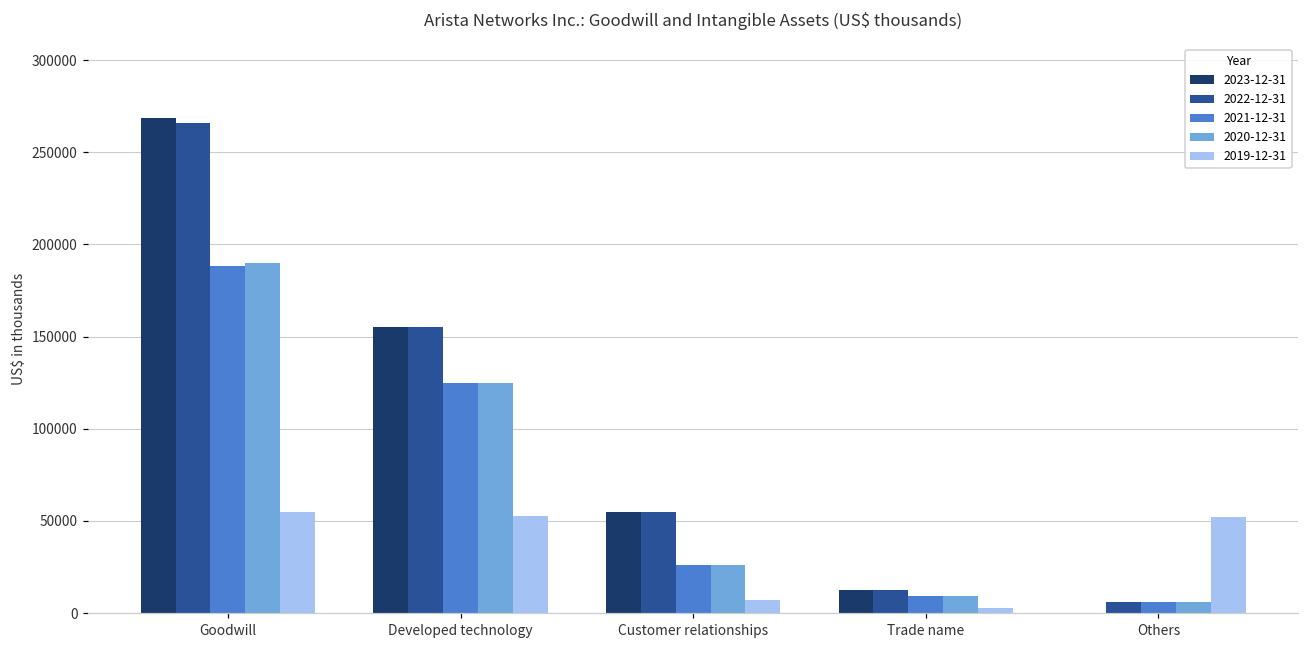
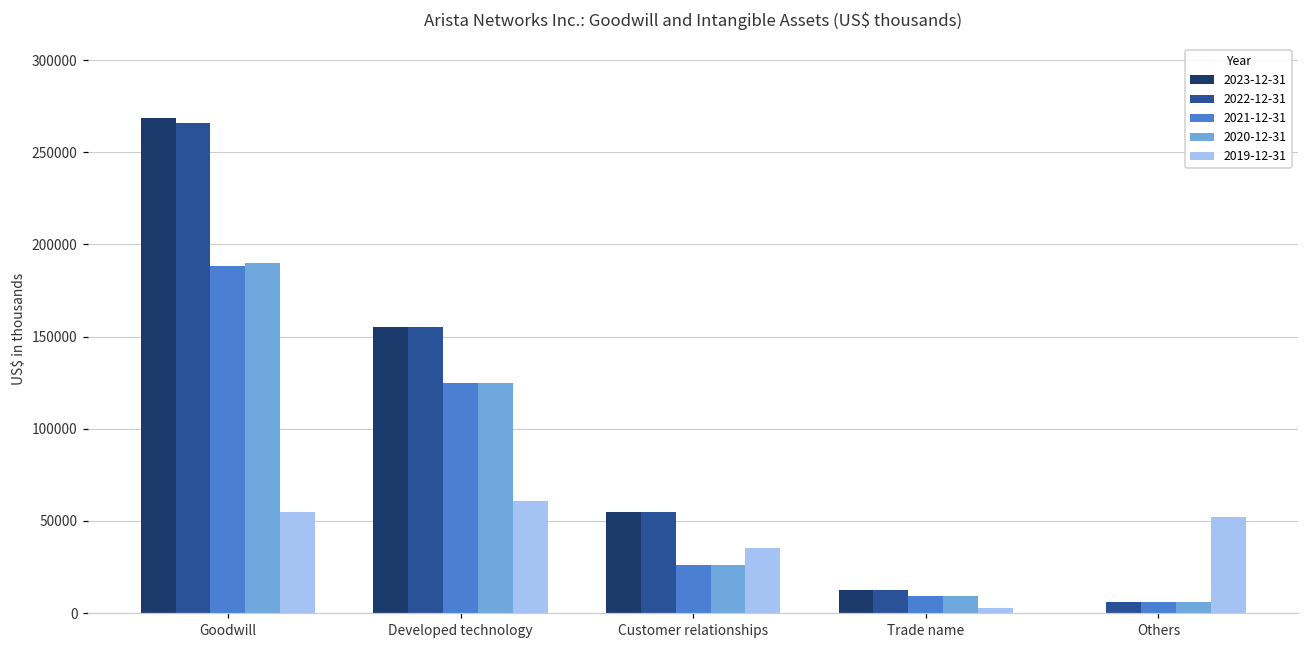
2019-12-31, Developed technology: 53000 -> 61000
2019-12-31, Customer relationships: 7000 -> 35000
